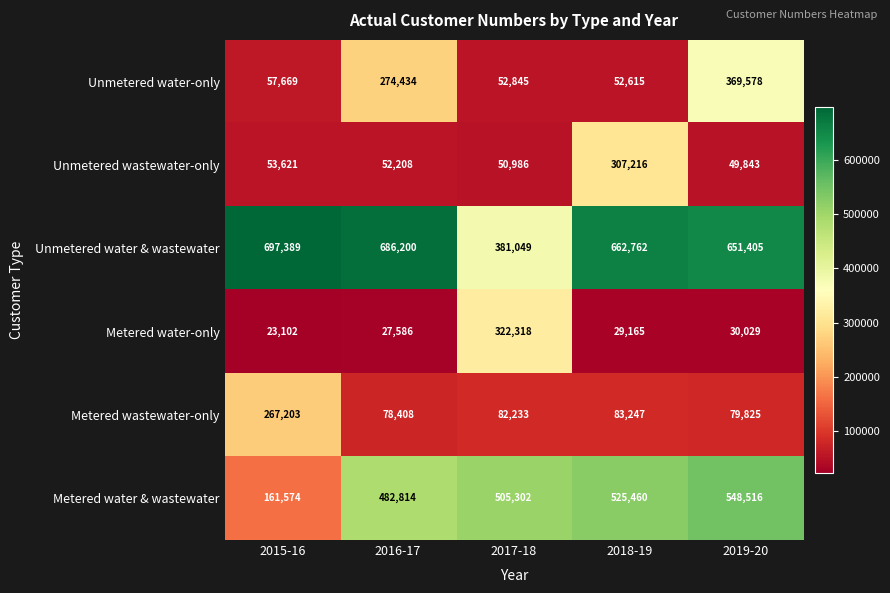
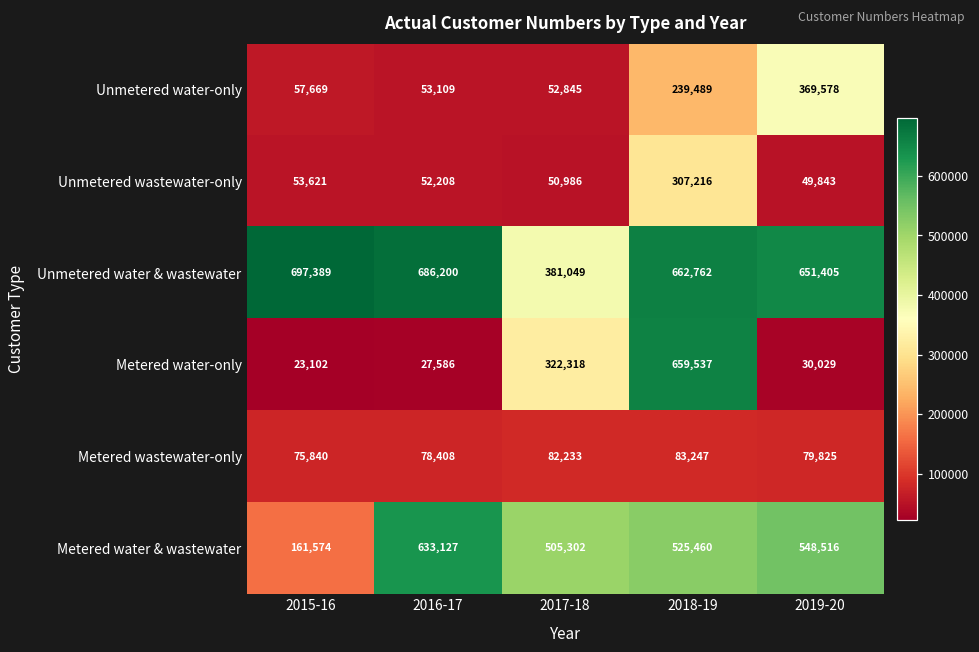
Unmetered water-only, 2016-17: 274,434 -> 53,109
Unmetered water-only, 2018-19: 52,615 -> 239,489
Metered water-only, 2018-19: 29,165 -> 659,537
Metered wastewater-only, 2015-16: 267,203 -> 75,840
Metered water & wastewater, 2016-17: 482,814 -> 633,127
